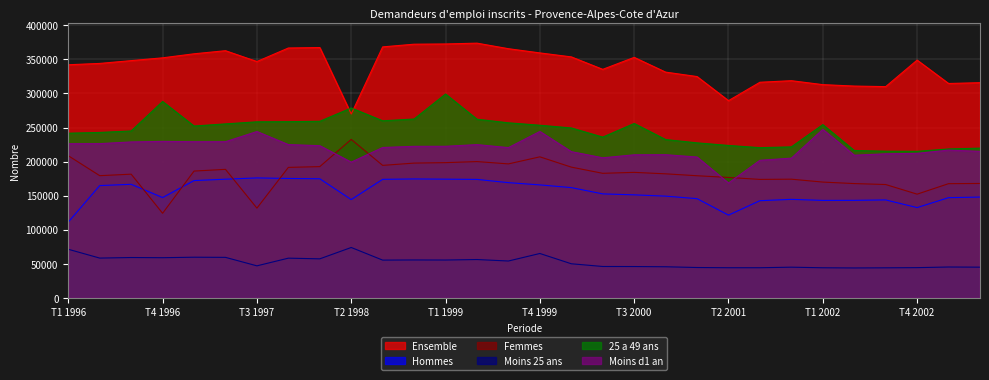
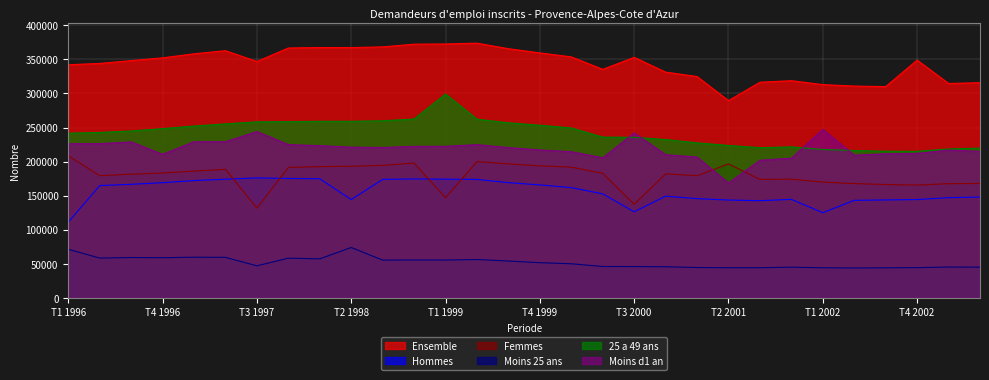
Hommes, T4 1996: 150000 -> 170000
Femmes, T4 1996: 120000 -> 180000
25 a 49 ans, T4 1996: 290000 -> 250000
Moins d1 an, T4 1996: 230000 -> 210000
Ensemble, T2 1998: 270000 -> 370000
Femmes, T2 1998: 230000 -> 190000
25 a 49 ans, T2 1998: 280000 -> 260000
Moins d1 an, T2 1998: 200000 -> 220000
Femmes, T1 1999: 200000 -> 150000
Femmes, T4 1999: 210000 -> 190000
Moins 25 ans, T4 1999: 70000 -> 50000
Moins d1 an, T4 1999: 240000 -> 220000
Hommes, T3 2000: 150000 -> 130000
Femmes, T3 2000: 180000 -> 140000
25 a 49 ans, T3 2000: 260000 -> 240000
Moins d1 an, T3 2000: 210000 -> 240000
Hommes, T2 2001: 120000 -> 140000
Femmes, T2 2001: 180000 -> 200000
Hommes, T1 2002: 140000 -> 120000
25 a 49 ans, T1 2002: 250000 -> 220000
Hommes, T4 2002: 130000 -> 140000
Femmes, T4 2002: 150000 -> 170000
